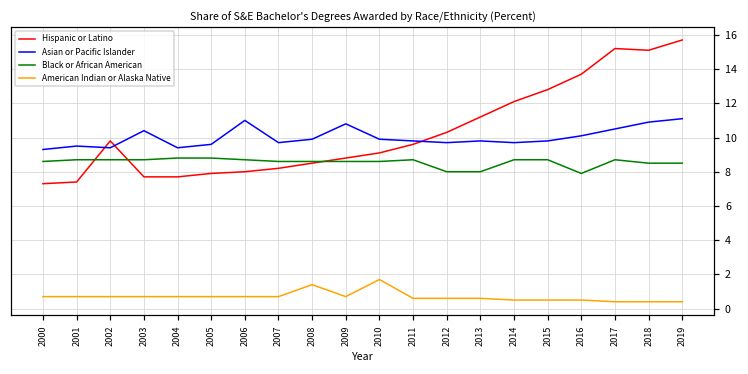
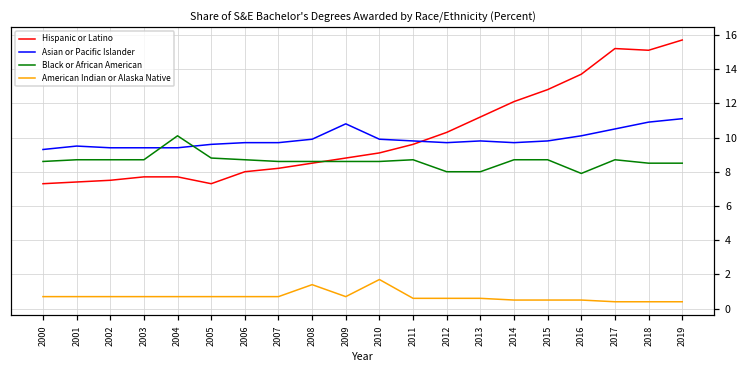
Hispanic or Latino, 2002: 9.8 -> 7.5
Asian or Pacific Islander, 2003: 10.4 -> 9.4
Black or African American, 2004: 8.8 -> 10.1
Hispanic or Latino, 2005: 7.9 -> 7.3
Asian or Pacific Islander, 2006: 11.0 -> 9.7
